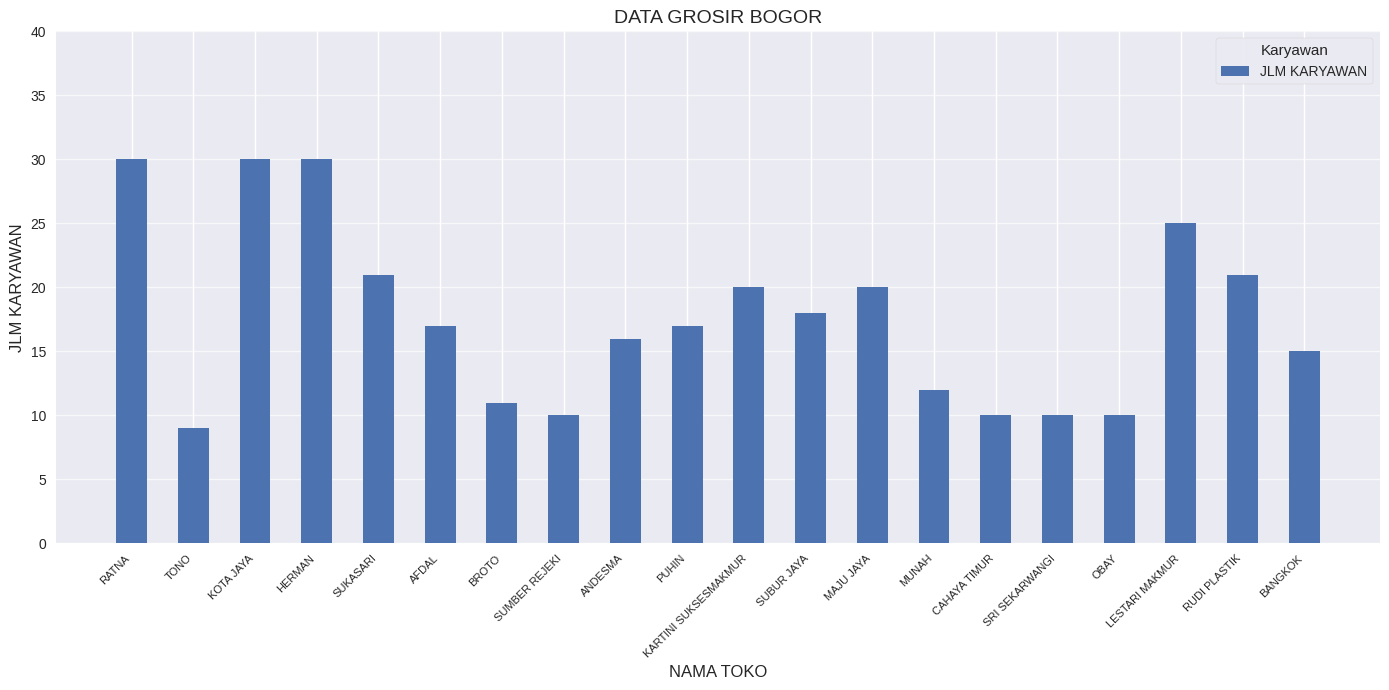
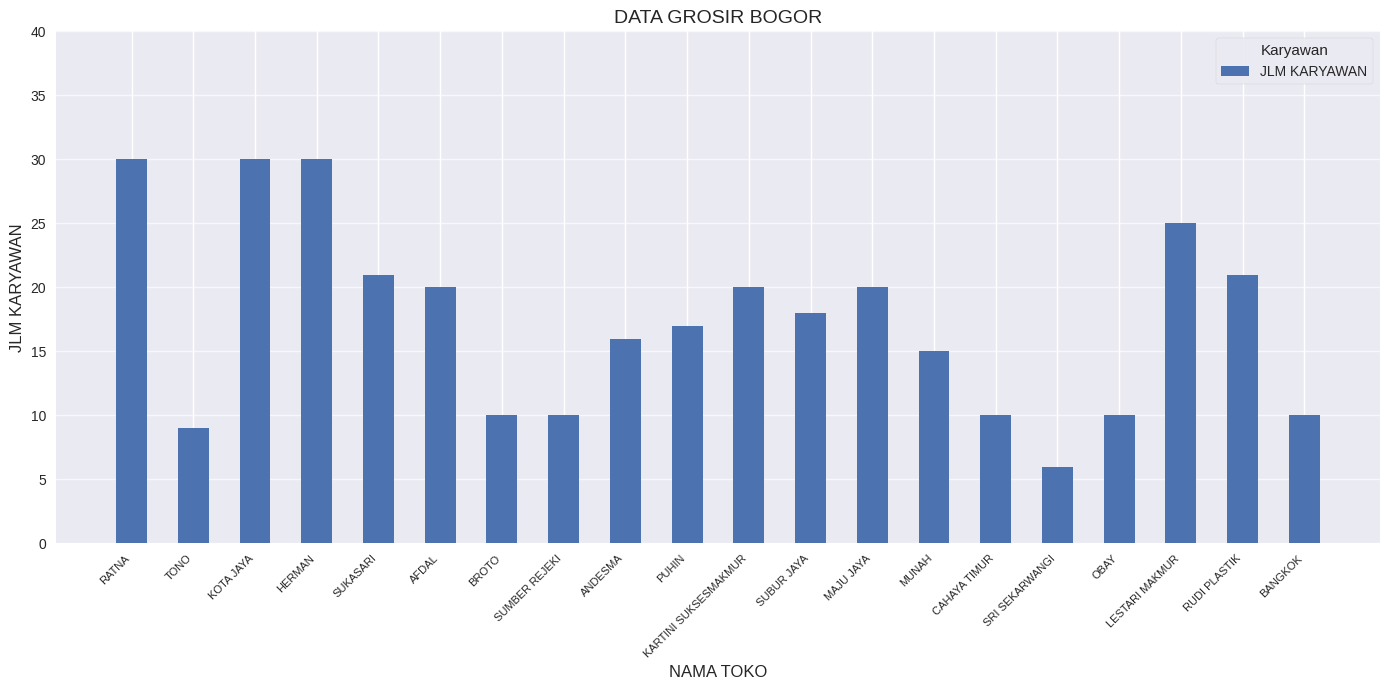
AFDAL: 17 -> 20
BROTO: 11 -> 10
MUNAH: 12 -> 15
SRI SEKARWANGI: 10 -> 6
BANGKOK: 15 -> 10
